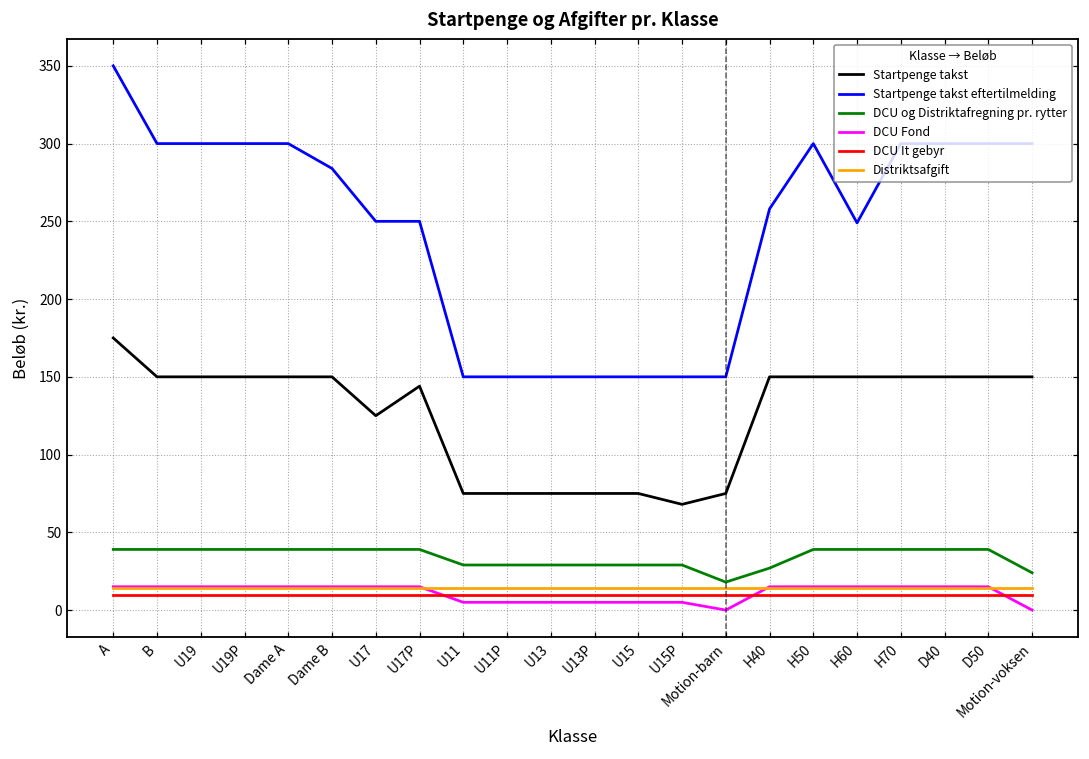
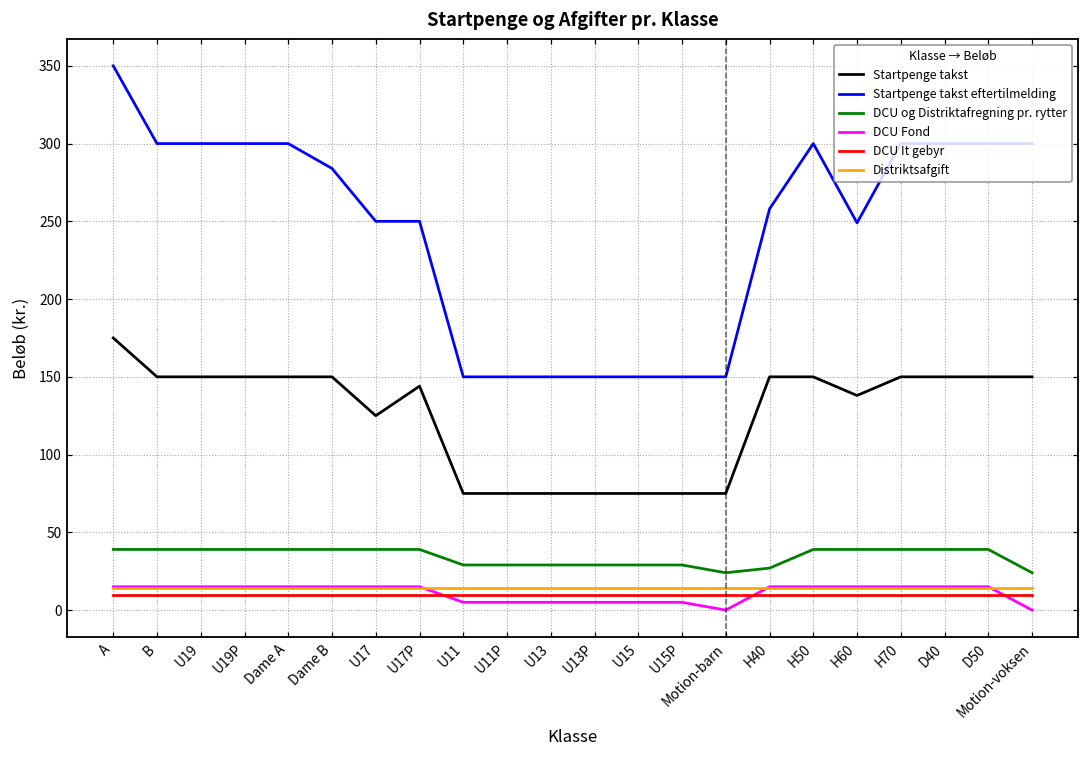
Startpenge takst, U15P: 68 -> 75
DCU og Distriktafregning pr. rytter, Motion-barn: 18 -> 24
Startpenge takst, H60: 150 -> 138
